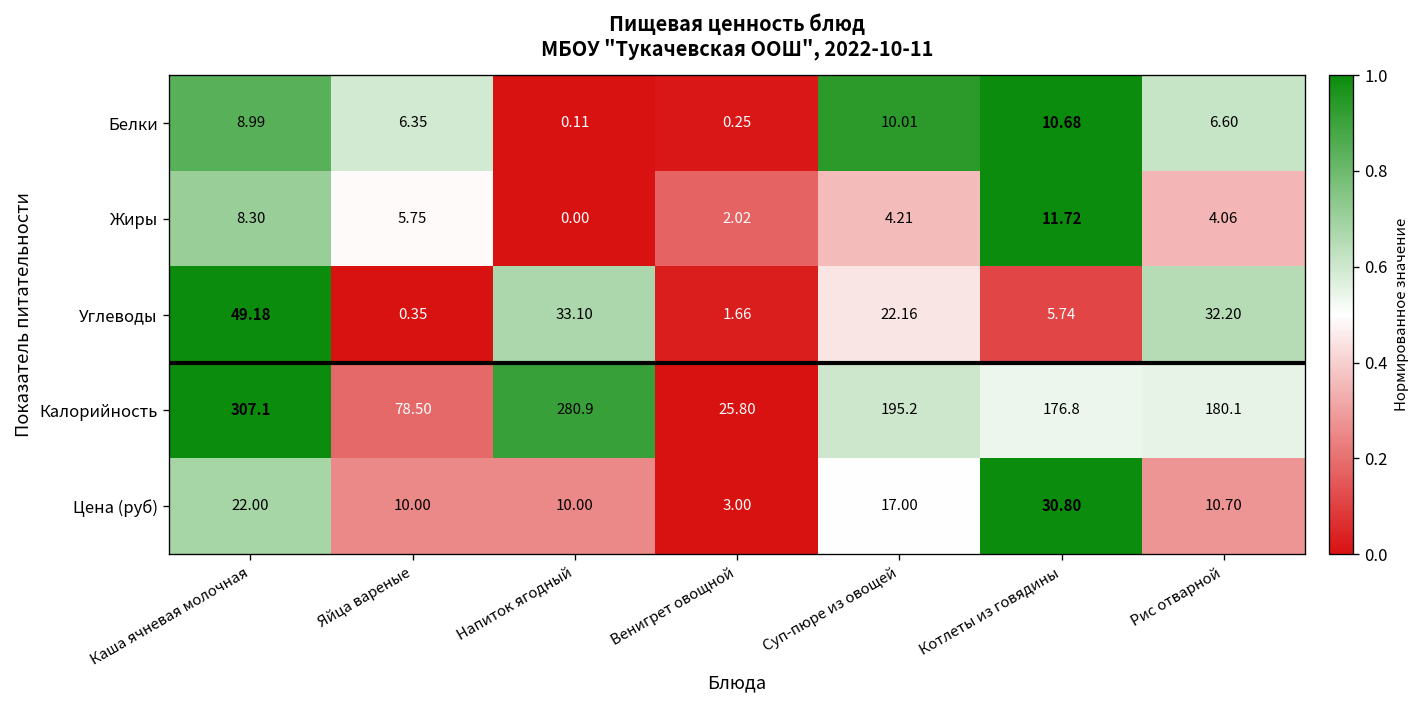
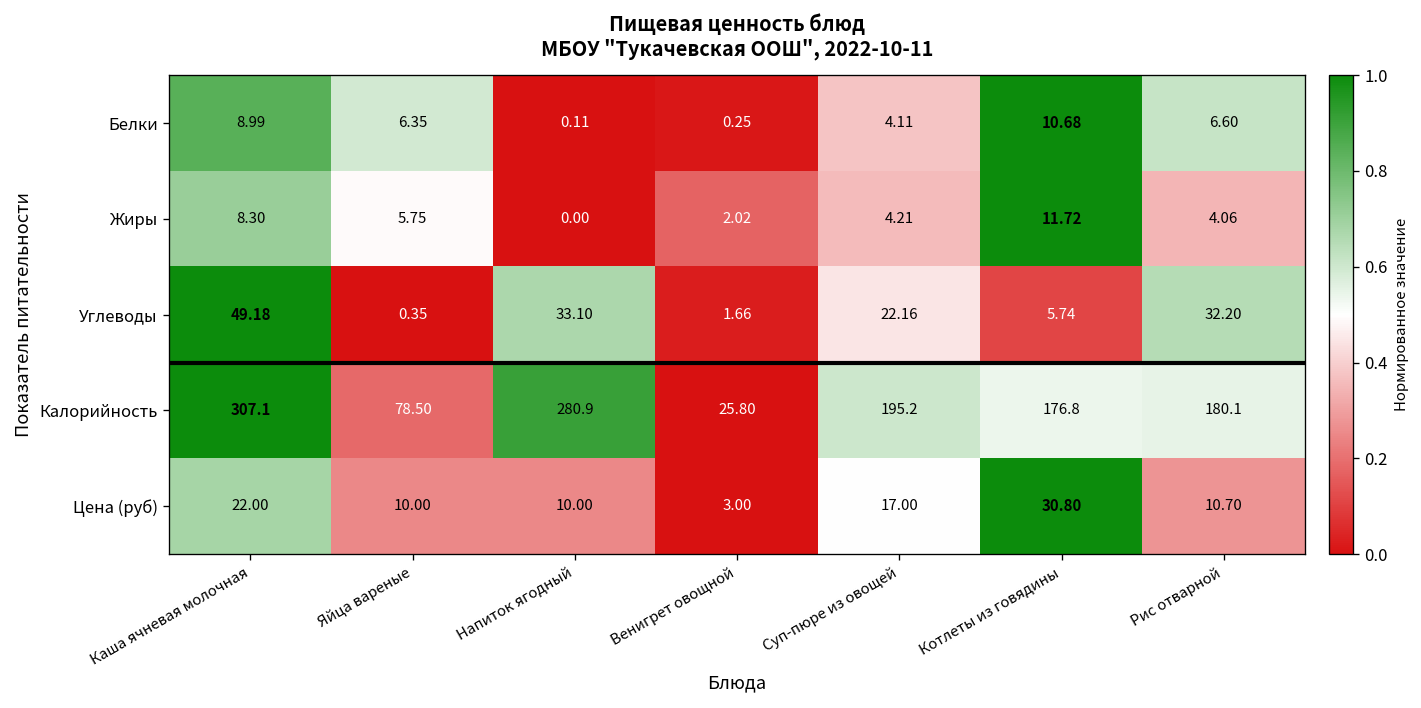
Белки, Суп-пюре из овощей: 10.01 -> 4.11
